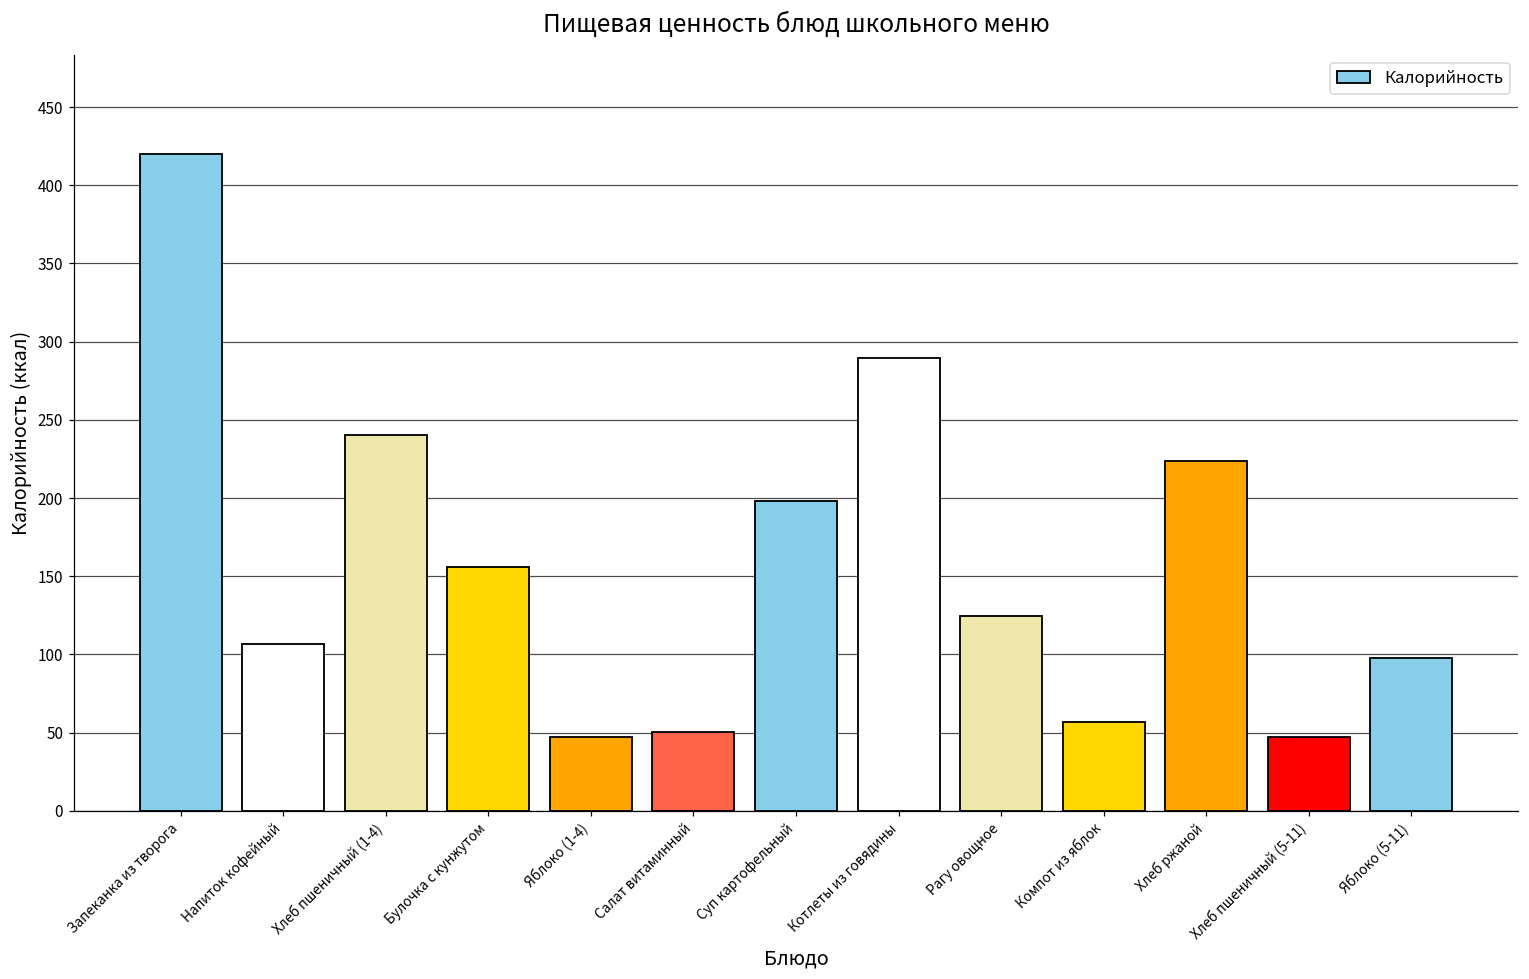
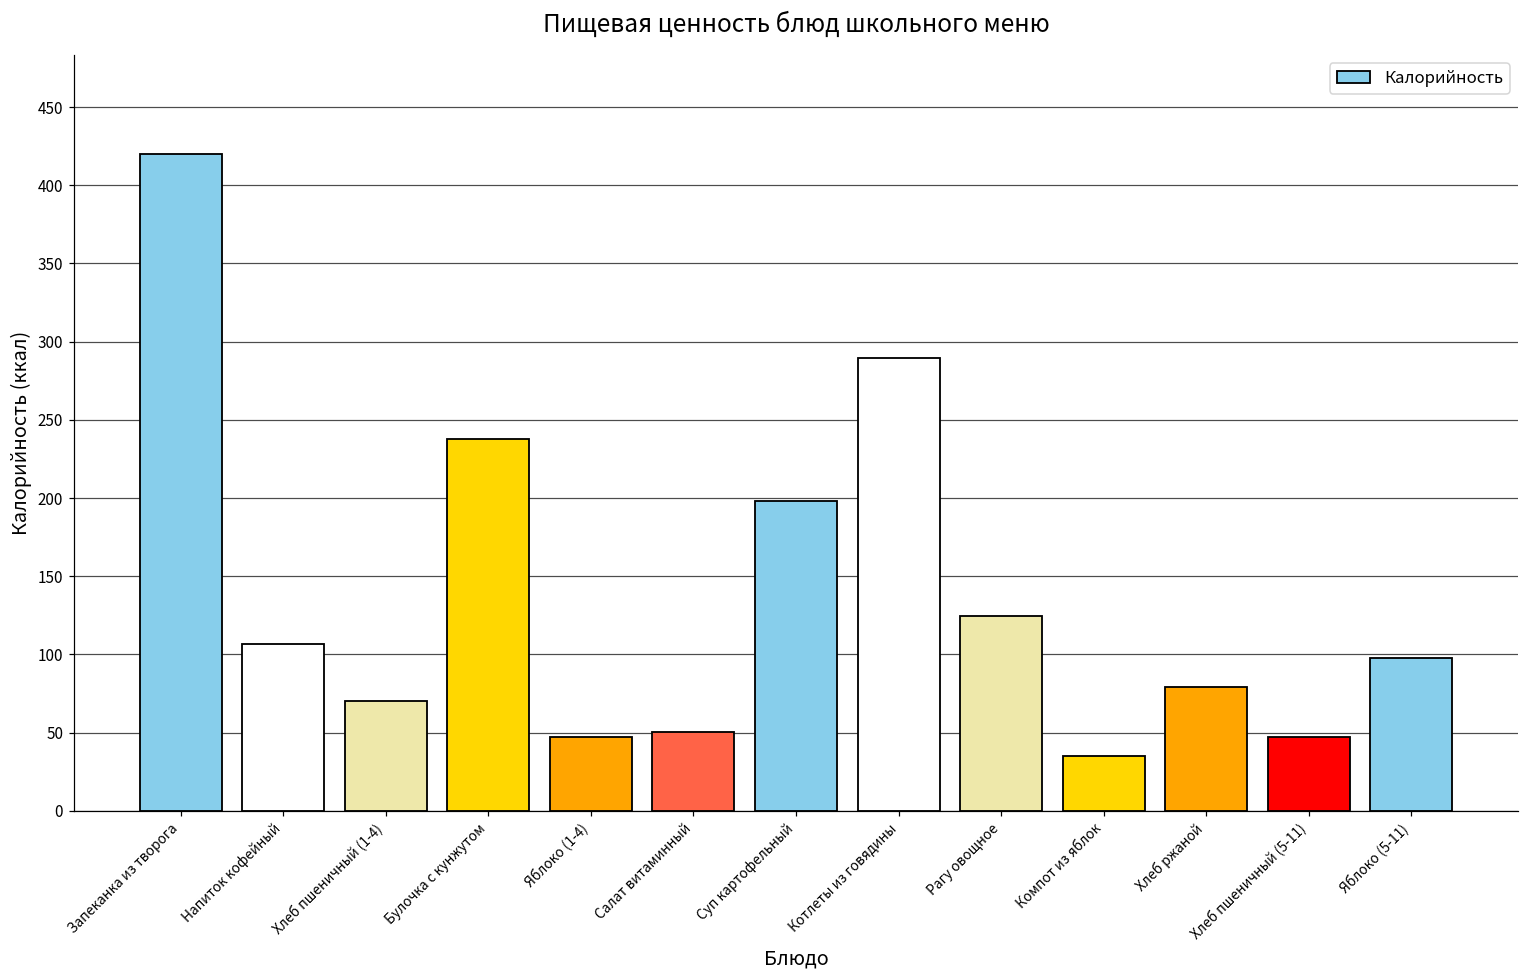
Хлеб пшеничный (1-4): 240 -> 71
Булочка с кунжутом: 156 -> 238
Компот из яблок: 57 -> 35
Хлеб ржаной: 224 -> 79
